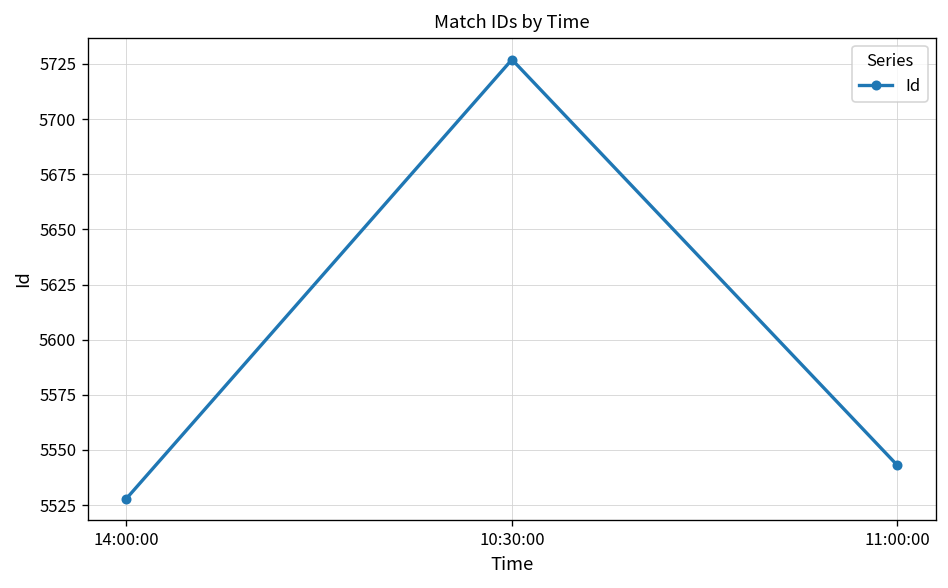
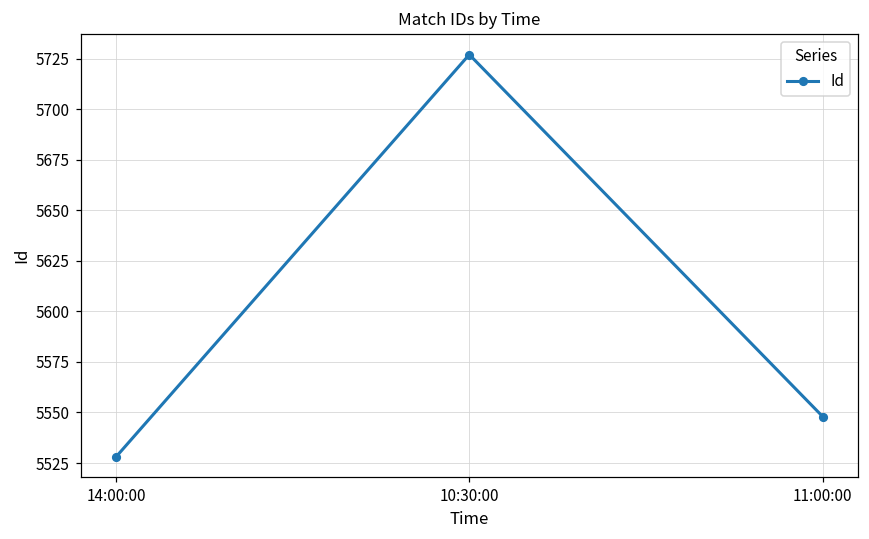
11:00:00: 5543 -> 5548
